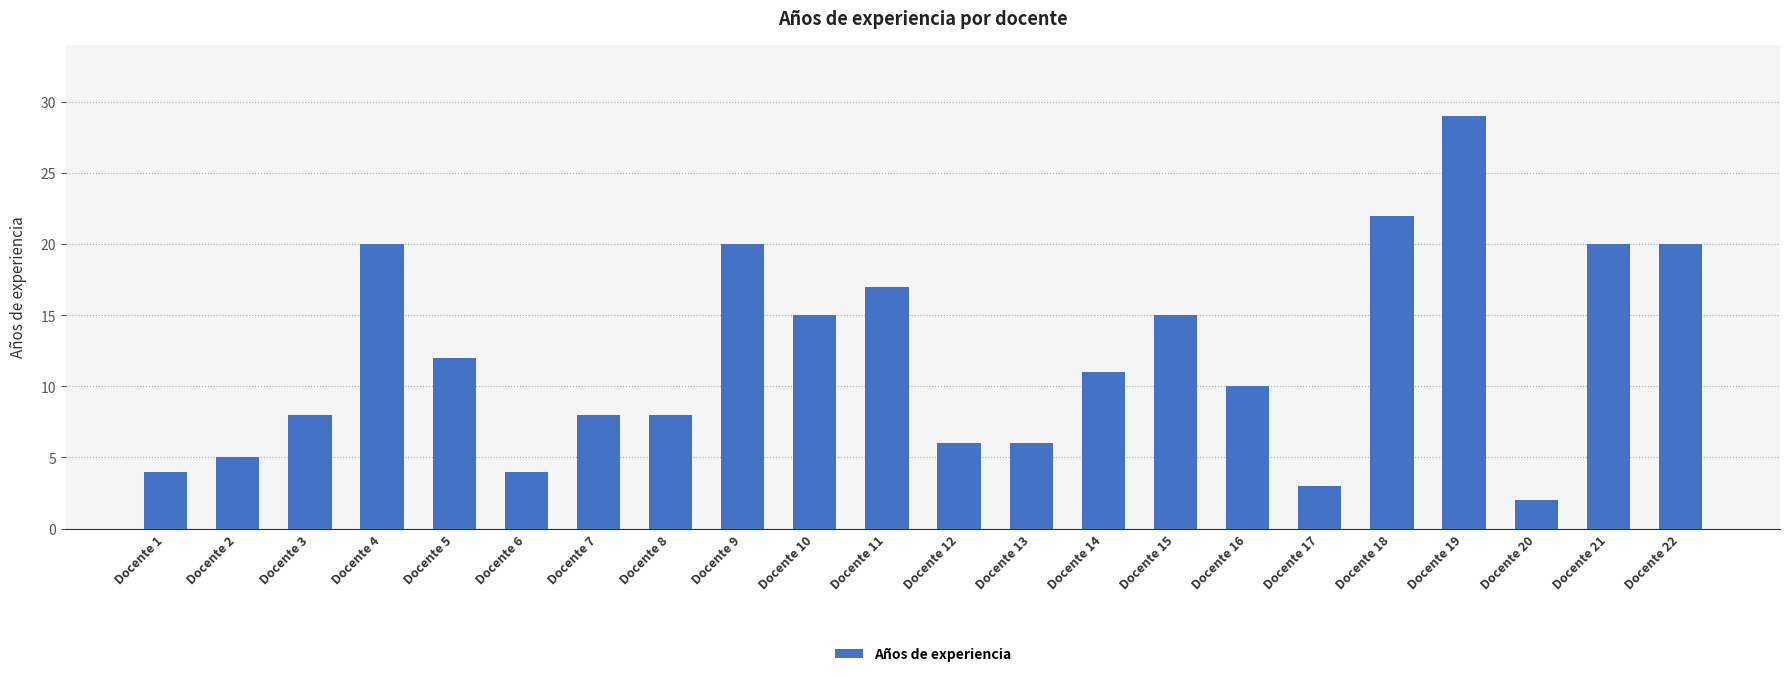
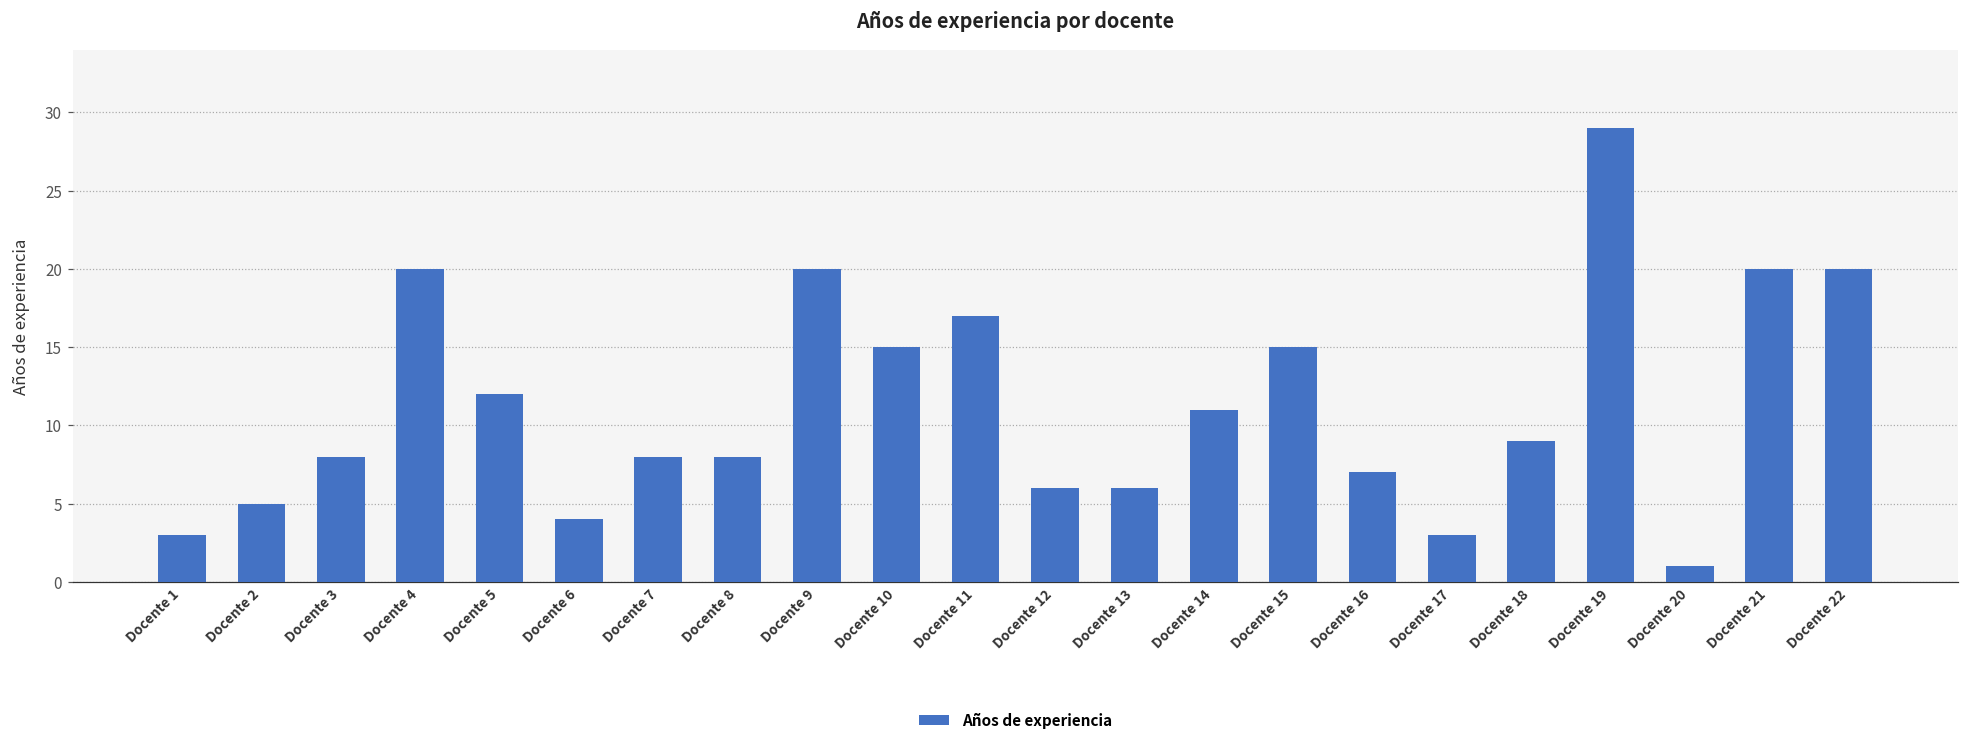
Docente 1: 4 -> 3
Docente 16: 10 -> 7
Docente 18: 22 -> 9
Docente 20: 2 -> 1
